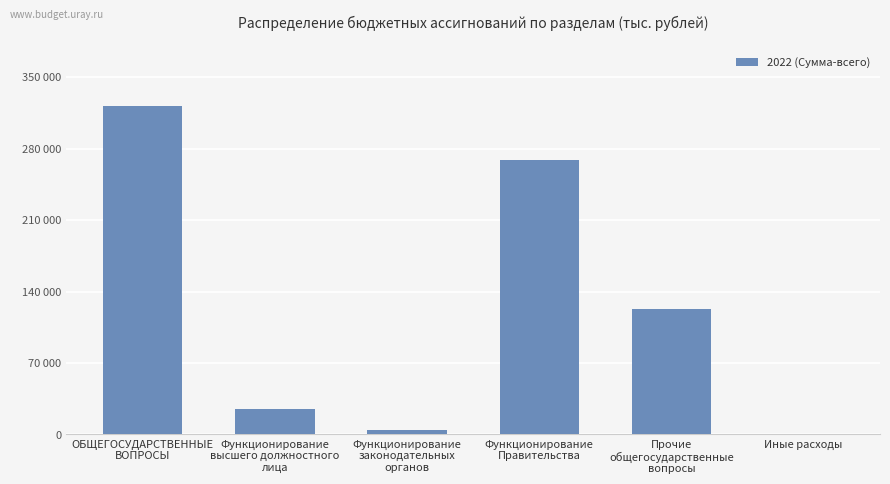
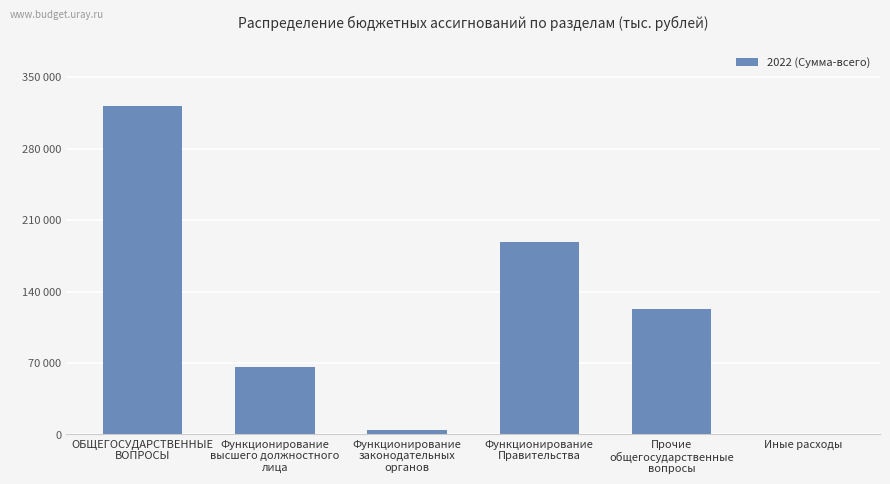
Функционирование высшего должностного лица: 25000 -> 66000
Функционирование Правительства: 269000 -> 188000
